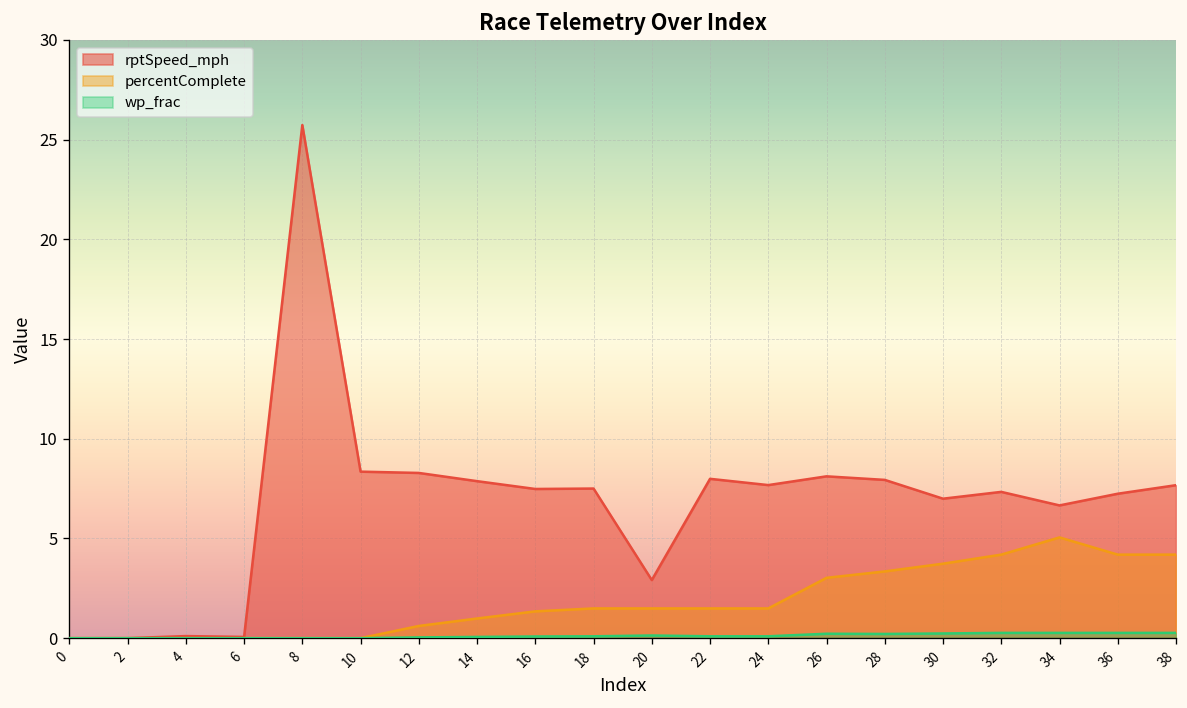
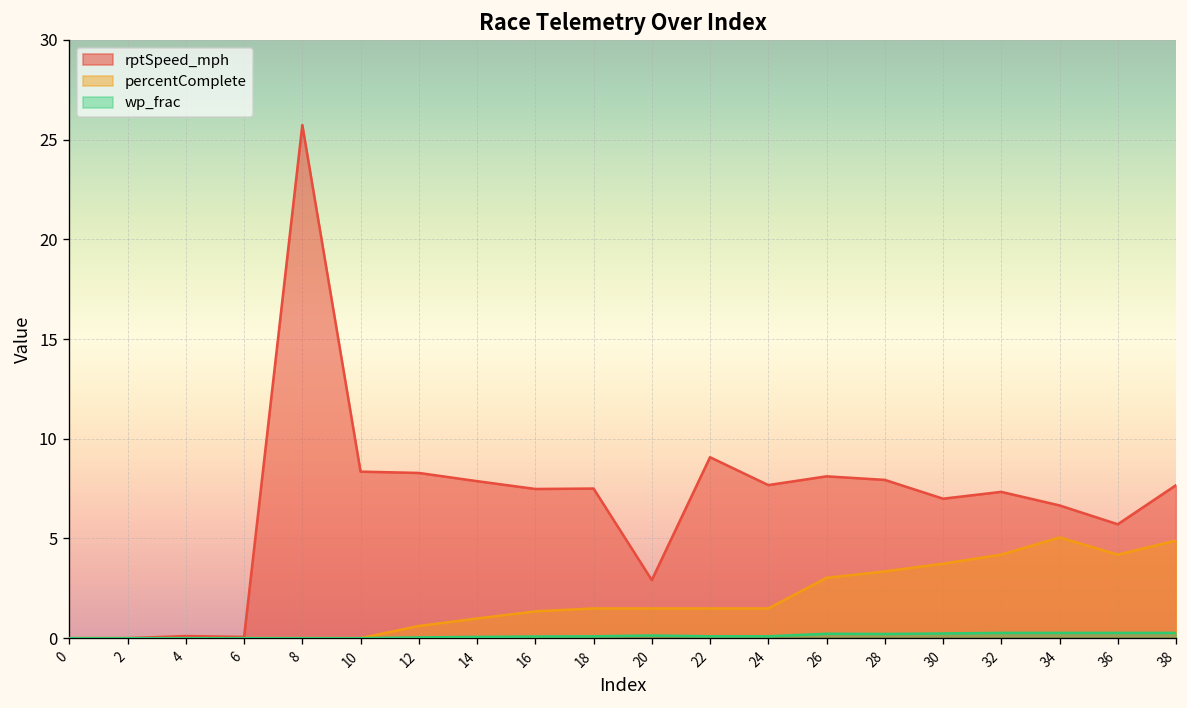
rptSpeed_mph, 22: 8.0 -> 9.1
rptSpeed_mph, 36: 7.2 -> 5.7
percentComplete, 38: 4.2 -> 4.9
